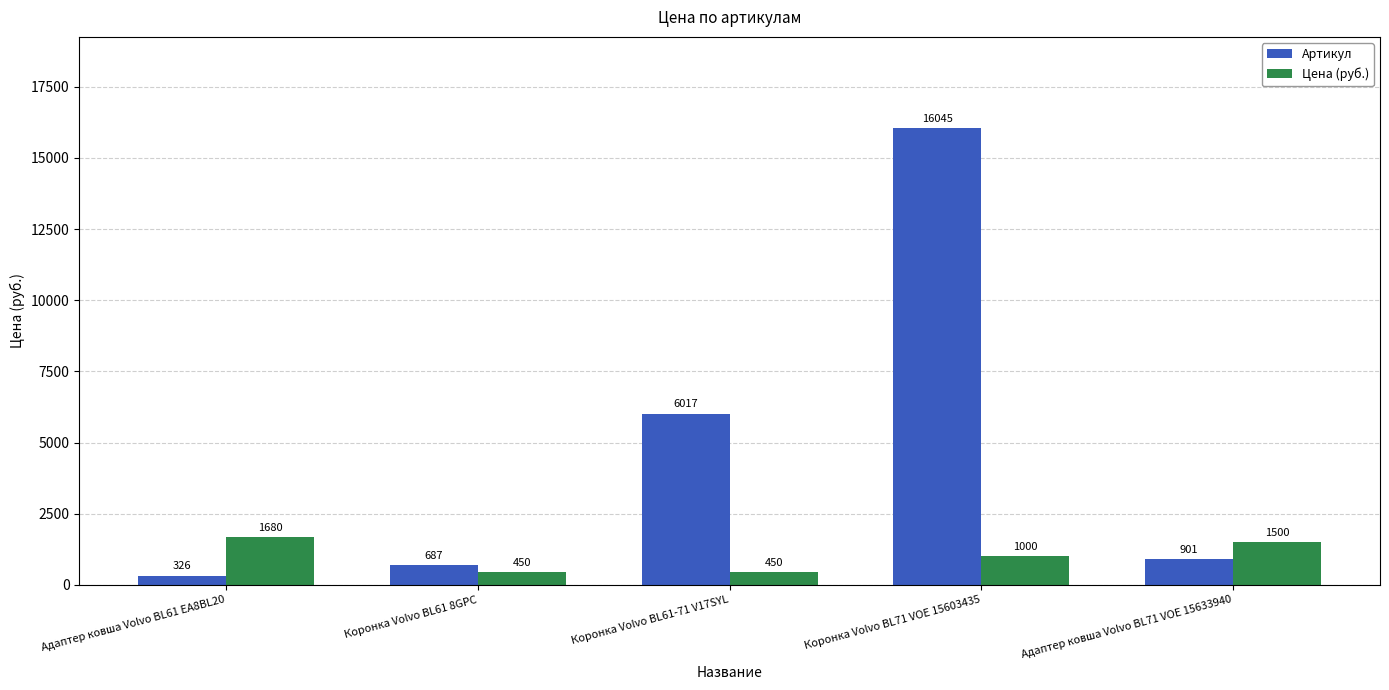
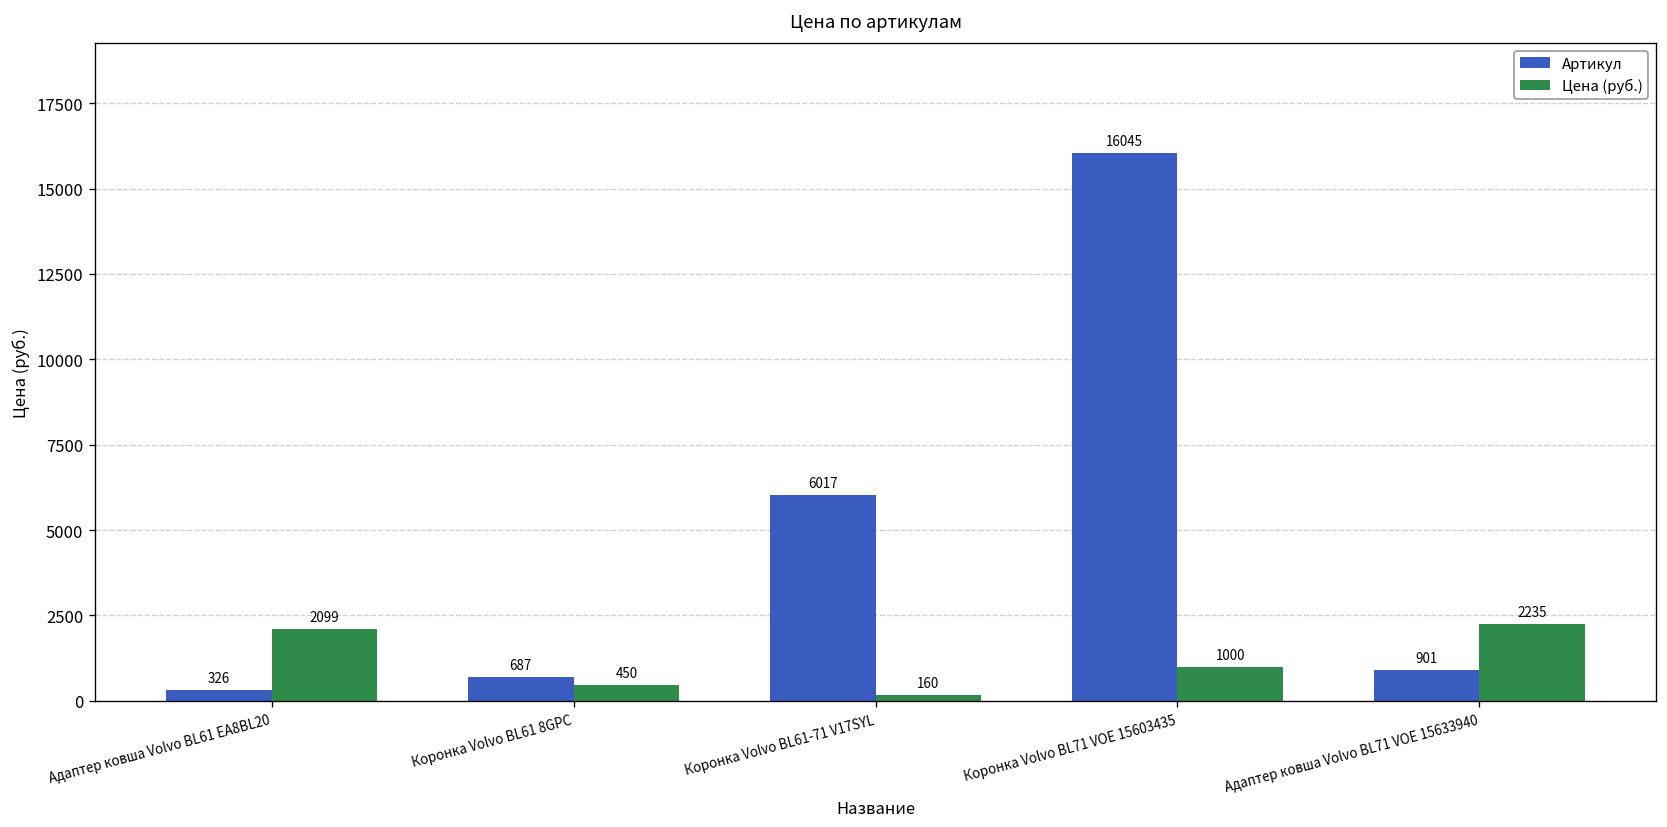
Цена (руб.), Адаптер ковша Volvo BL61 EA8BL20: 1680 -> 2099
Цена (руб.), Коронка Volvo BL61-71 V17SYL: 450 -> 160
Цена (руб.), Адаптер ковша Volvo BL71 VOE 15633940: 1500 -> 2235
